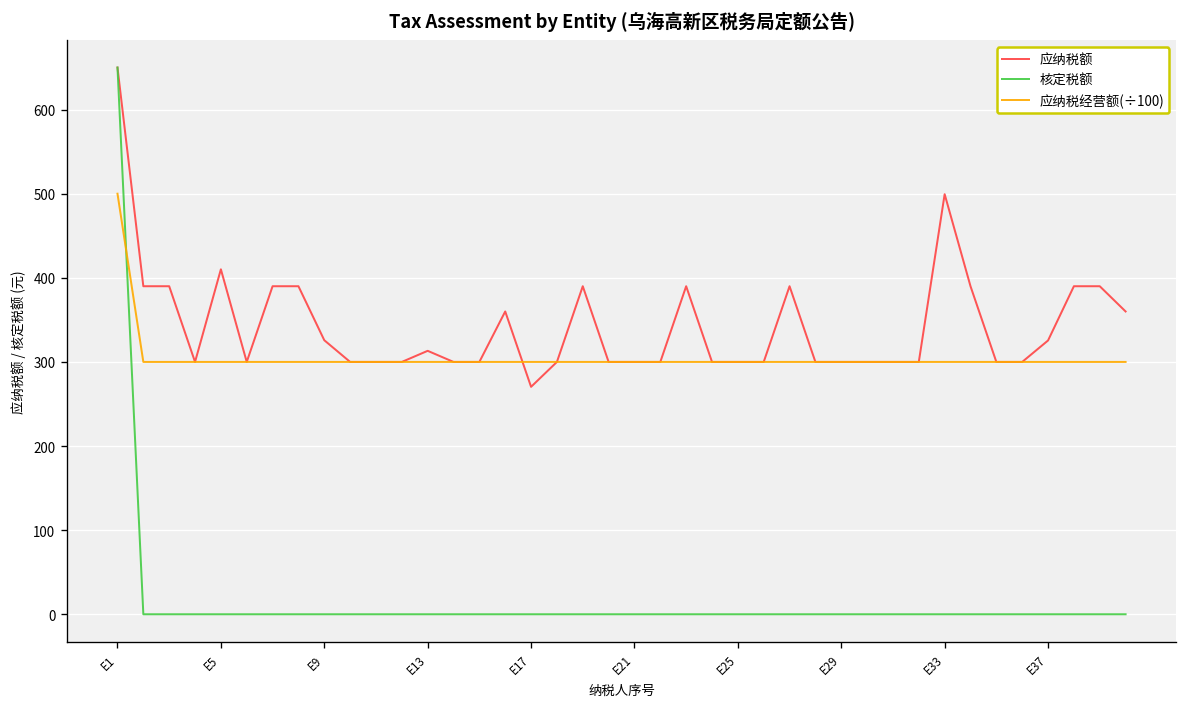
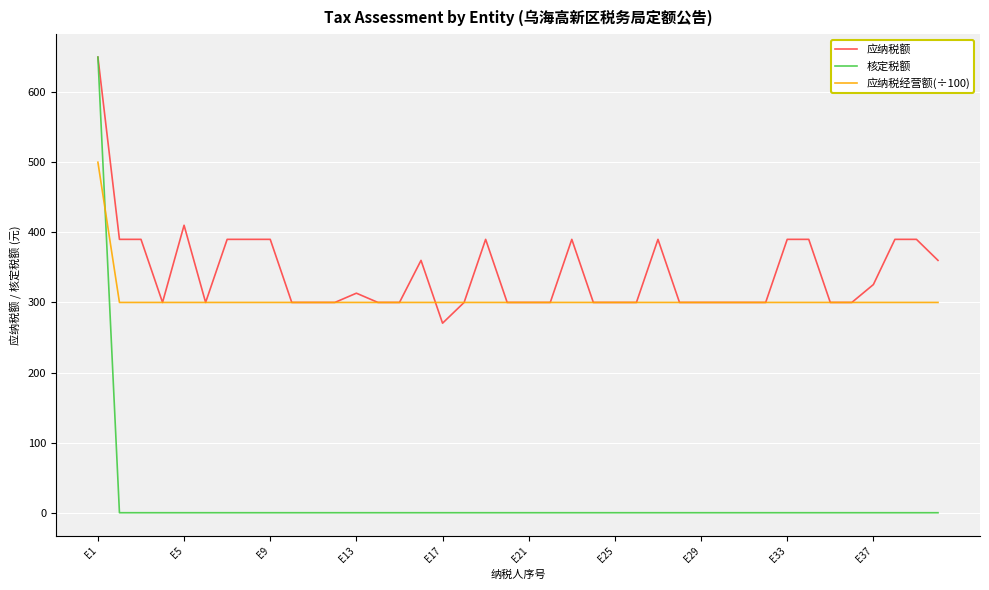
应纳税额, E9: 330 -> 390
应纳税额, E33: 500 -> 390
